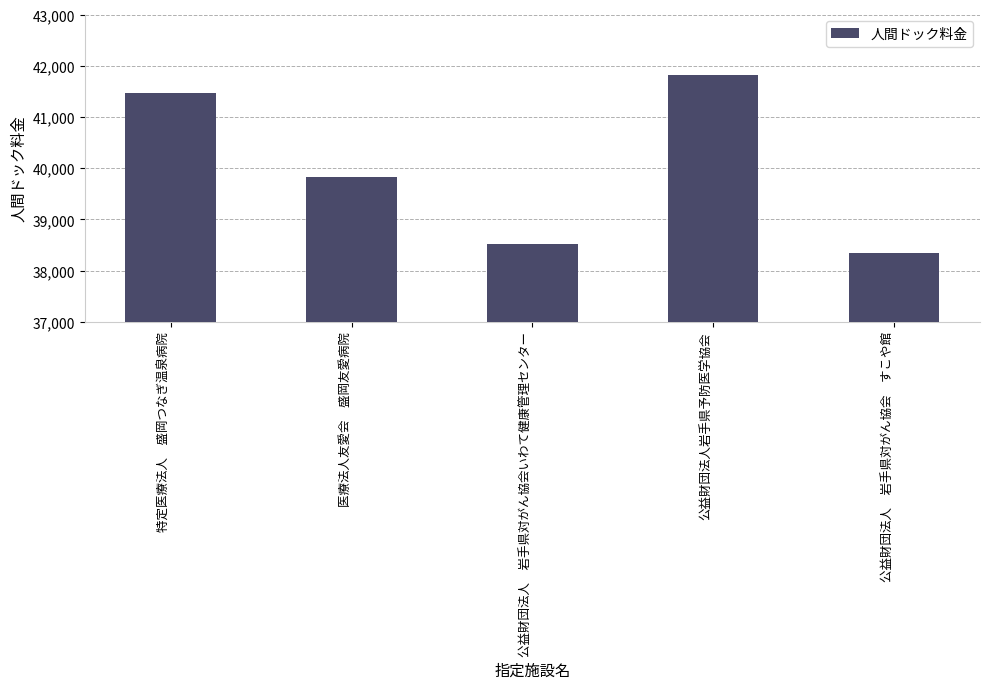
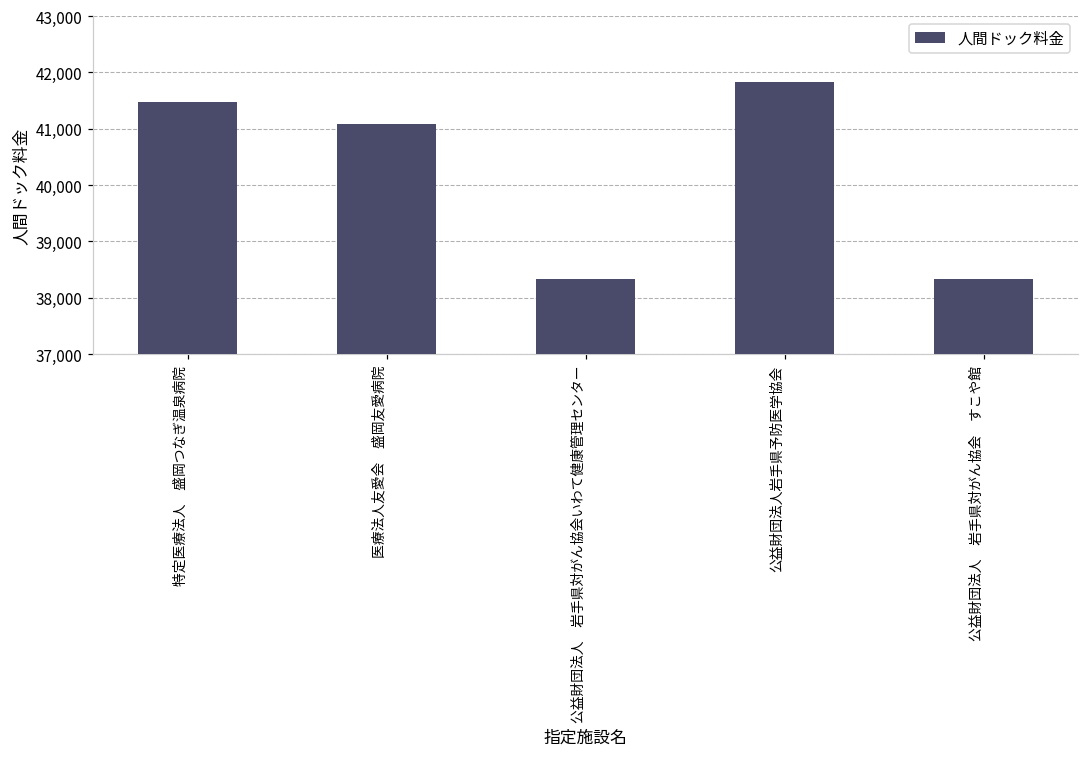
医療法人友愛会 盛岡友愛病院: 39,800 -> 41,100
公益財団法人 岩手県対がん協会いわて健康管理センター: 38,500 -> 38,300
